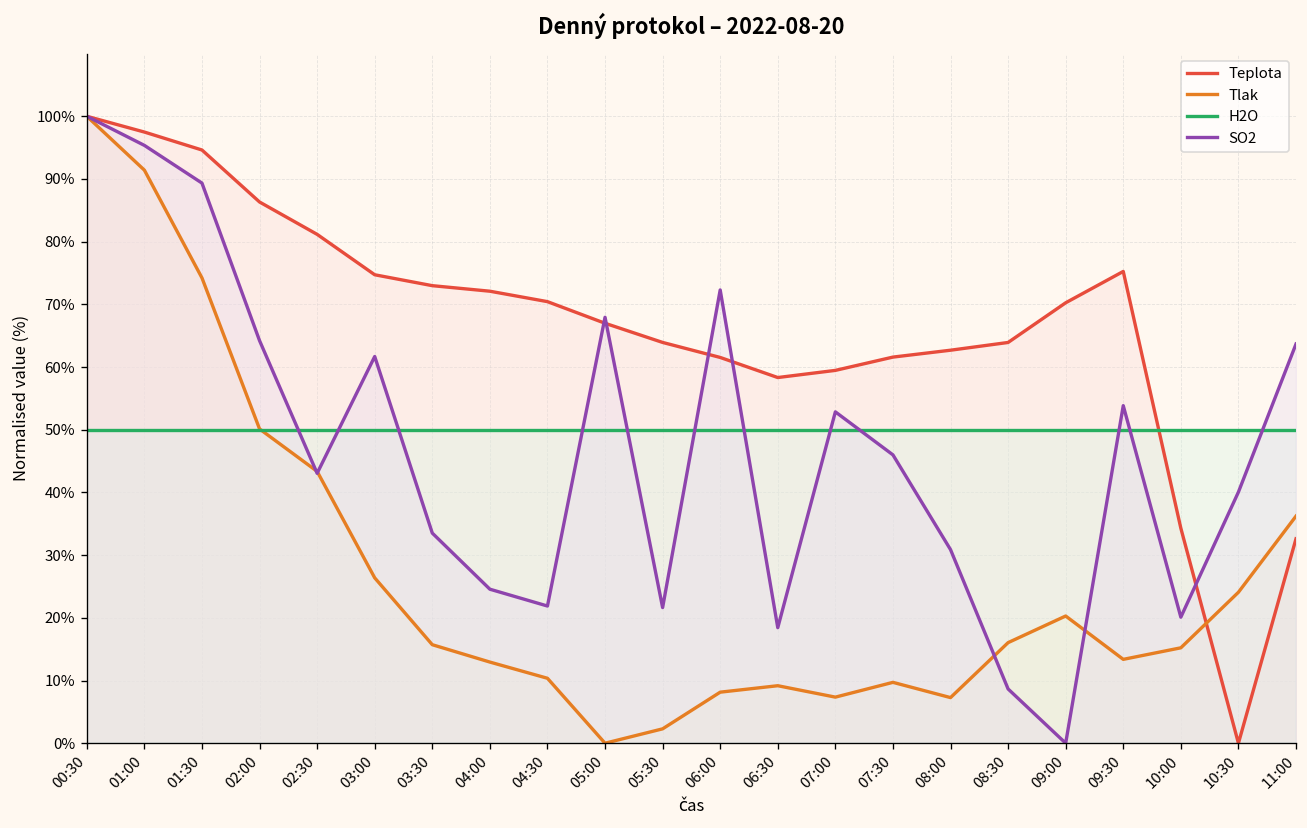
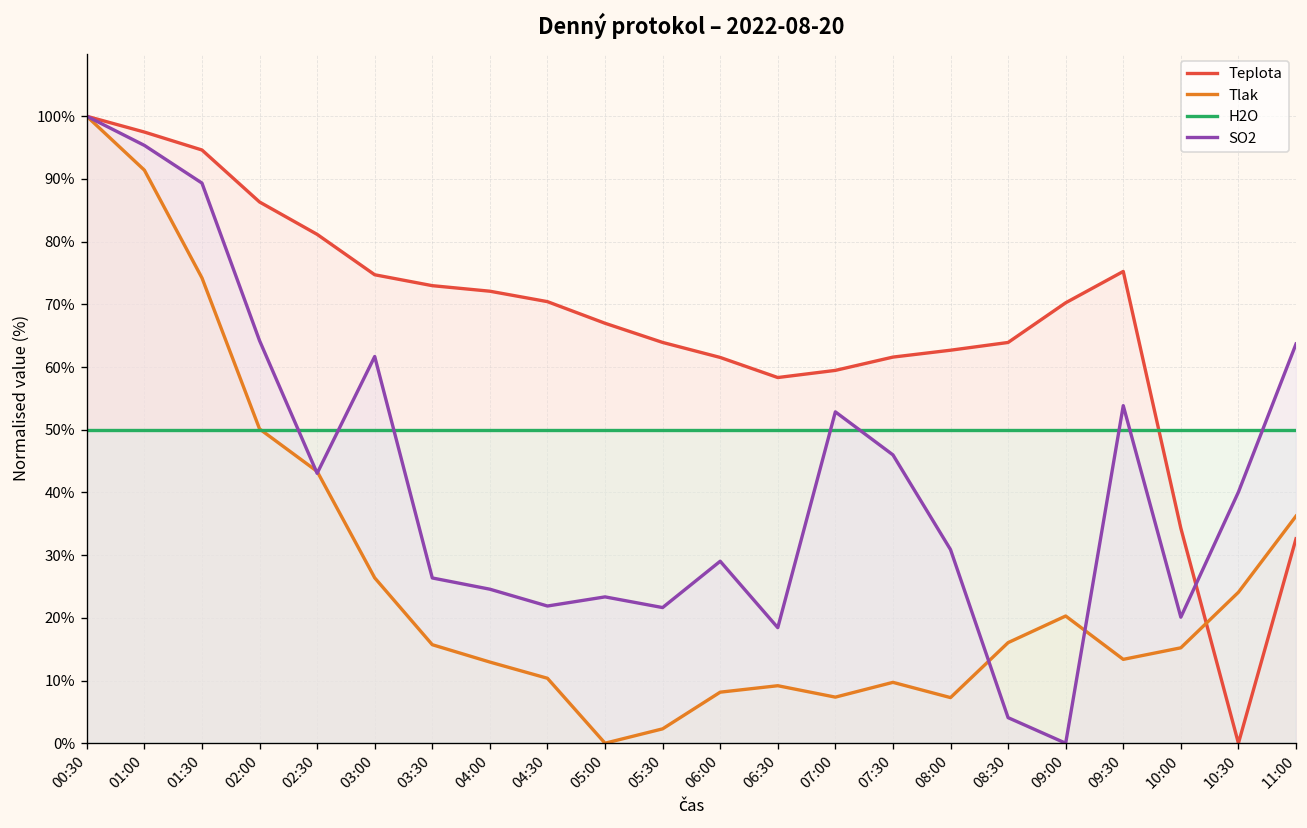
SO2, 03:30: 34% -> 26%
SO2, 05:00: 68% -> 23%
SO2, 06:00: 72% -> 29%
SO2, 08:30: 9% -> 4%
